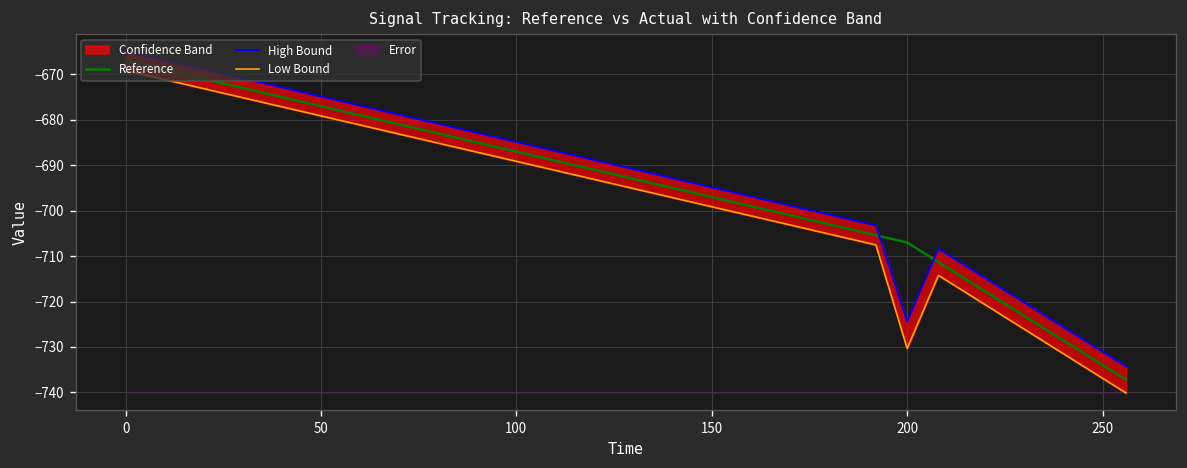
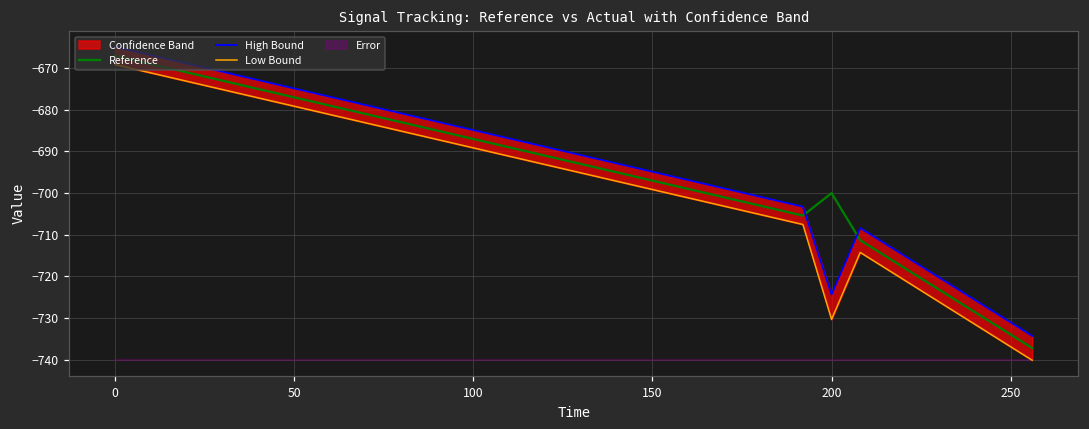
Reference, 200: -707 -> -700
